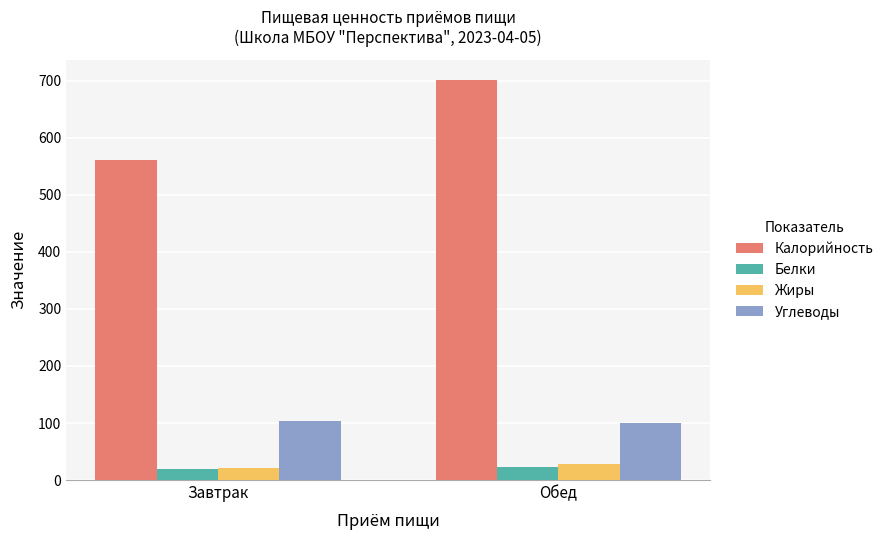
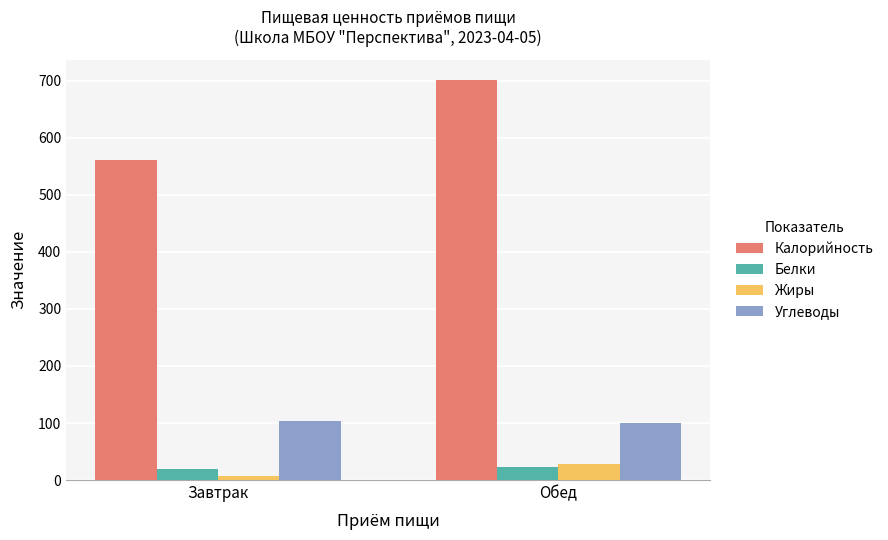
Жиры, Завтрак: 20 -> 10
